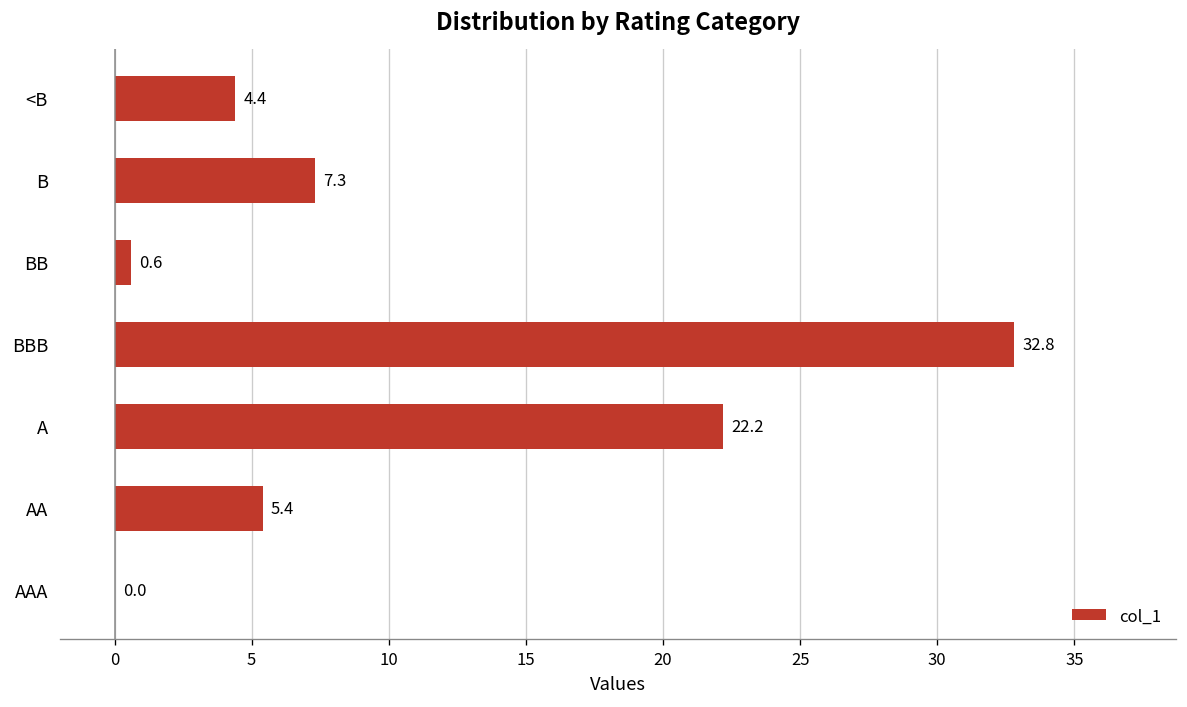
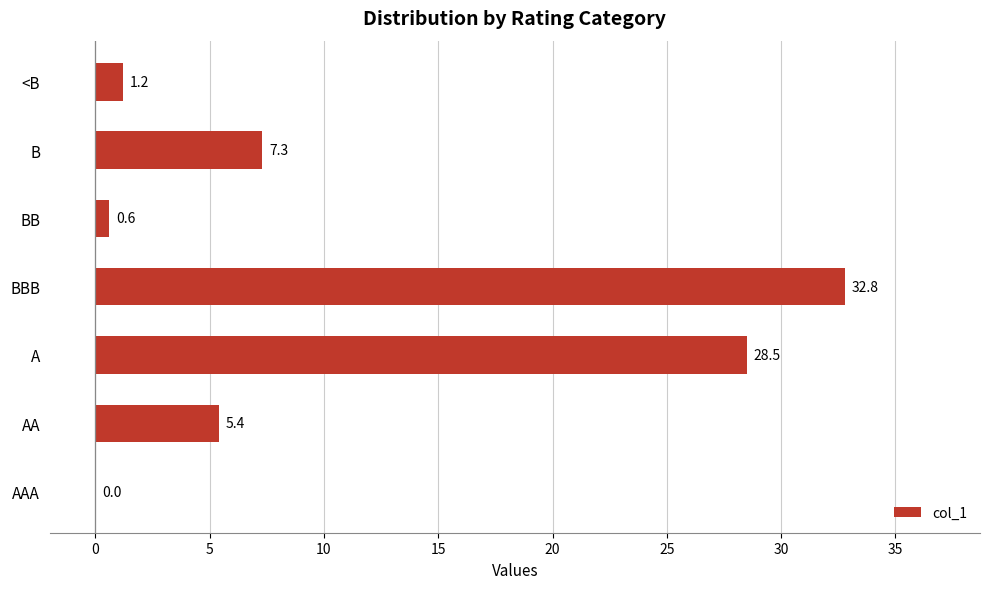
<B: 4.4 -> 1.2
A: 22.2 -> 28.5
